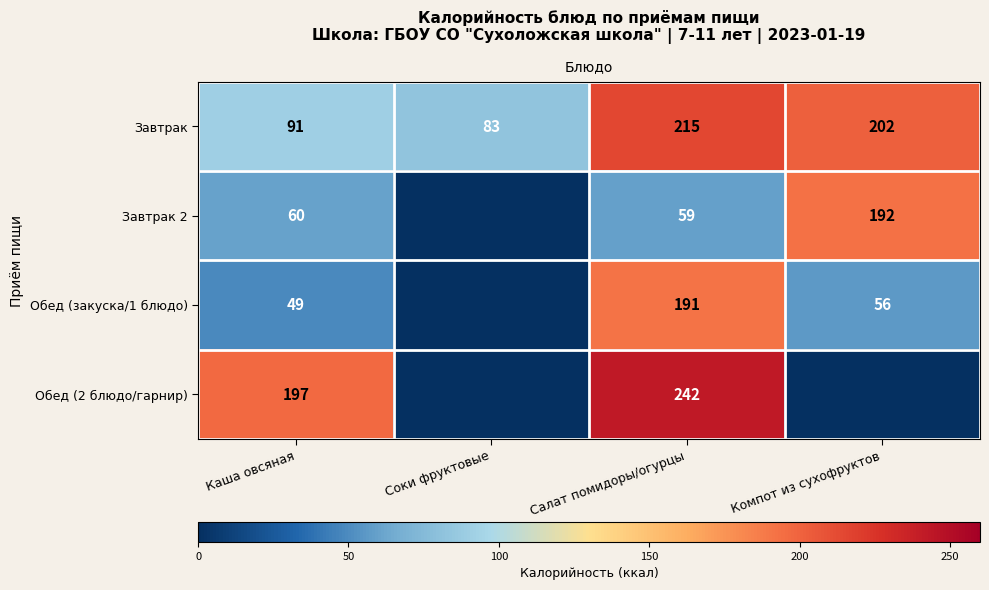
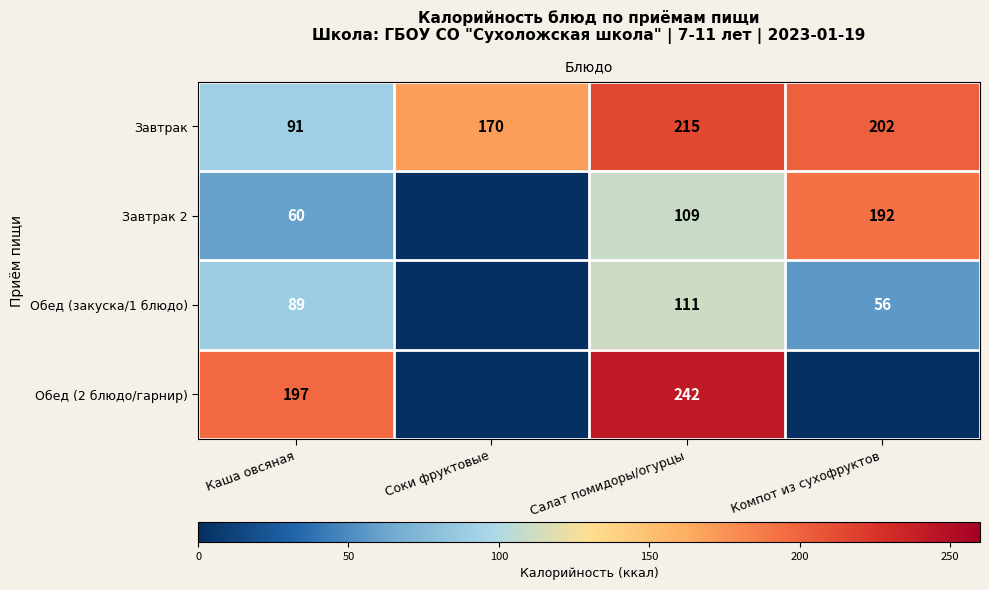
Завтрак, Соки фруктовые: 83 -> 170
Завтрак 2, Салат помидоры/огурцы: 59 -> 109
Обед (закуска/1 блюдо), Каша овсяная: 49 -> 89
Обед (закуска/1 блюдо), Салат помидоры/огурцы: 191 -> 111
